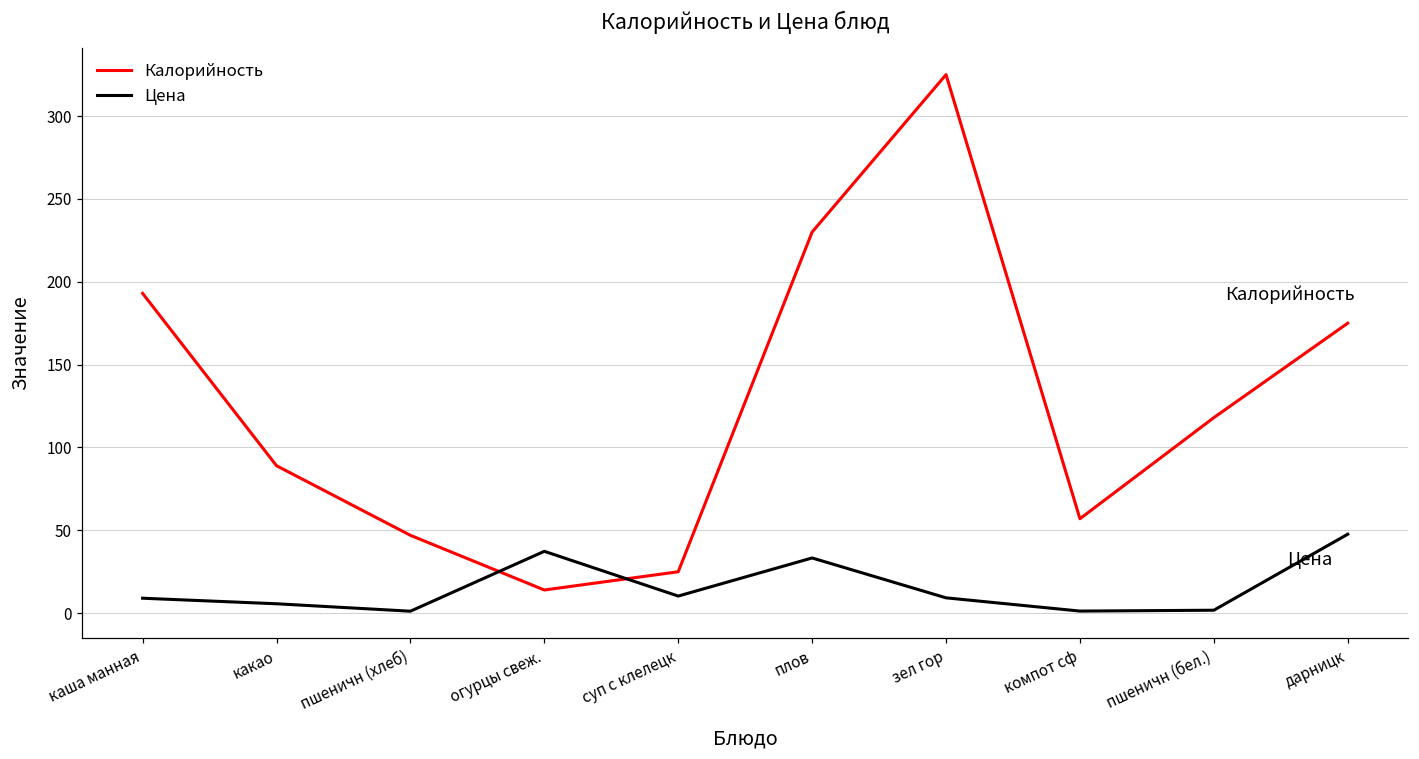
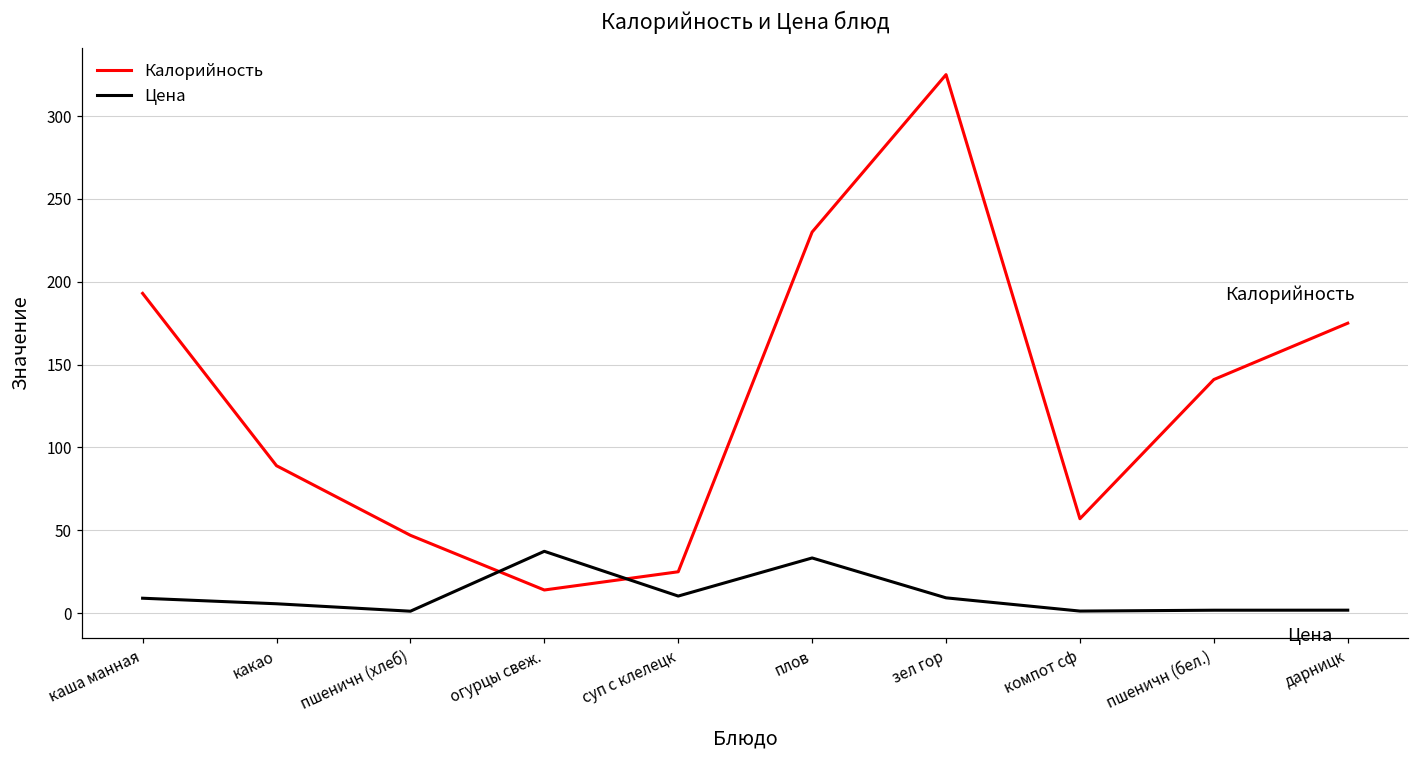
Калорийность, пшеничн (бел.): 118 -> 141
Цена, дарницк: 48 -> 2
